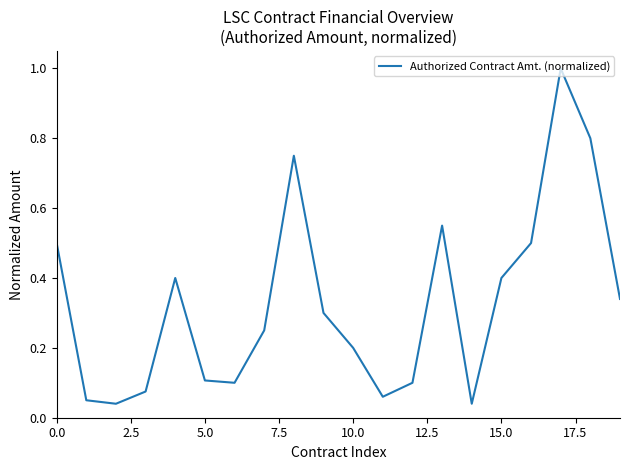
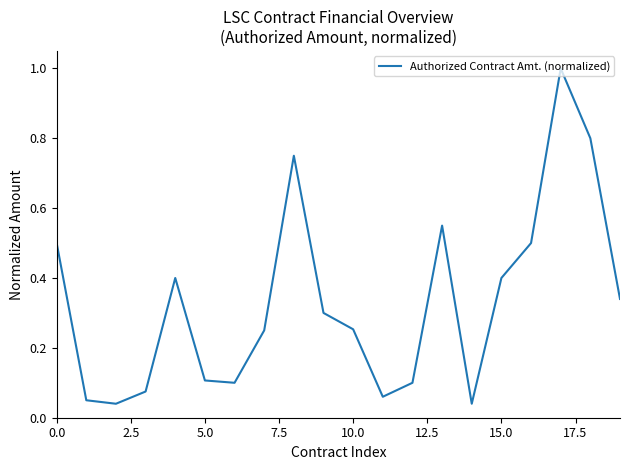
10.0: 0.20 -> 0.25
